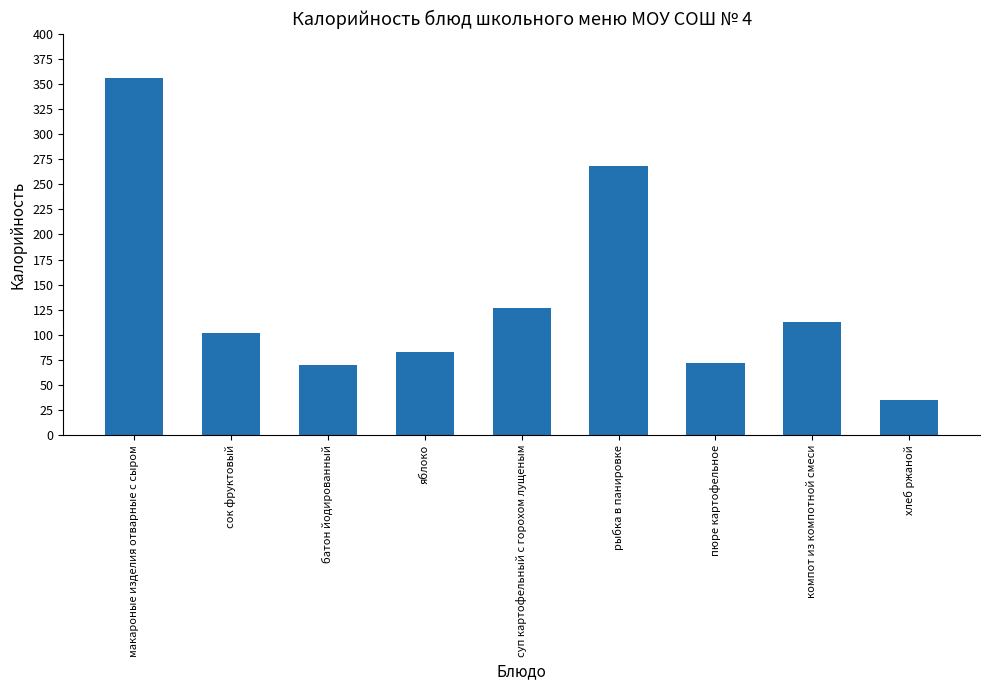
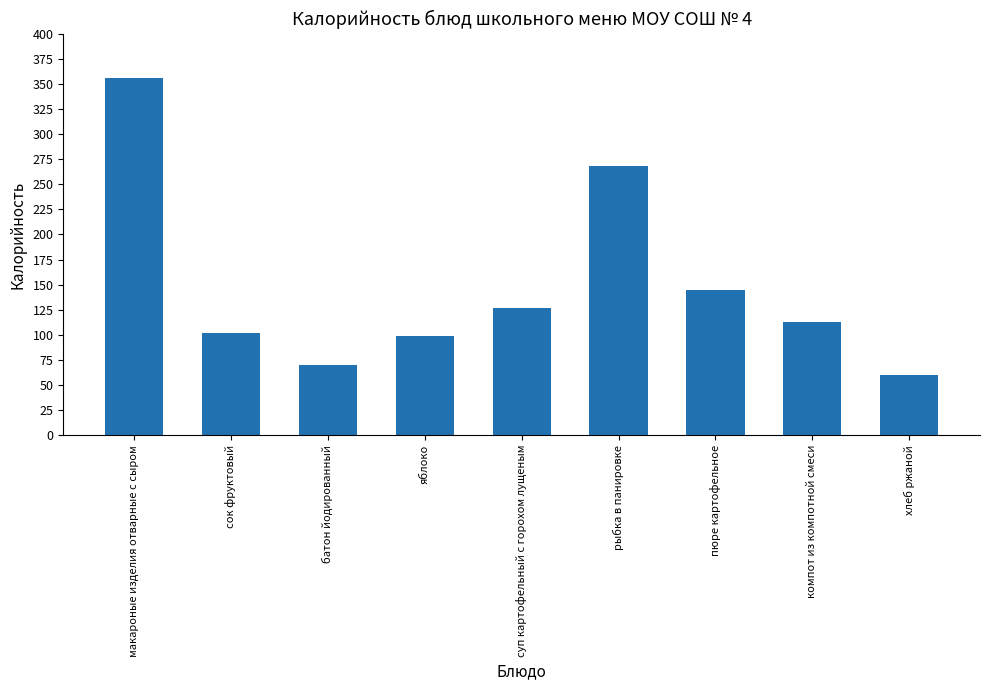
яблоко: 83 -> 99
пюре картофельное: 72 -> 145
хлеб ржаной: 35 -> 60
